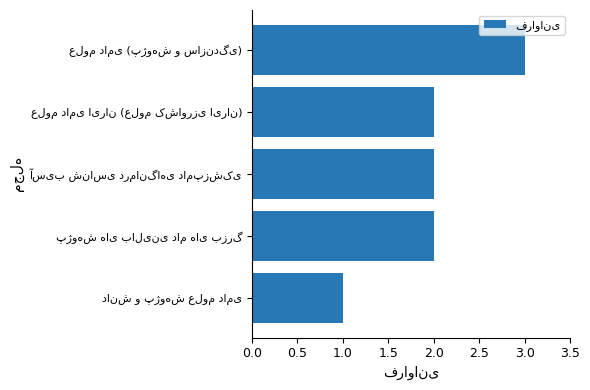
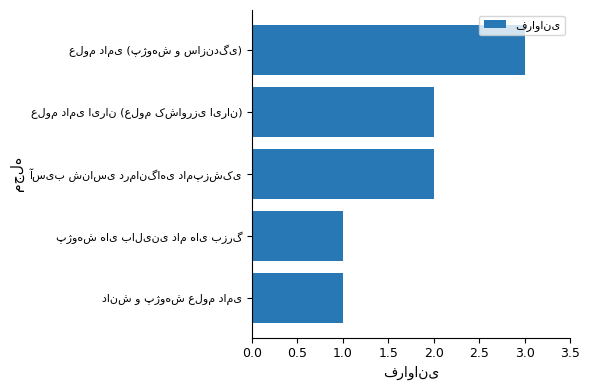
پژوهش های بالینی دام های بزرگ: 2 -> 1
